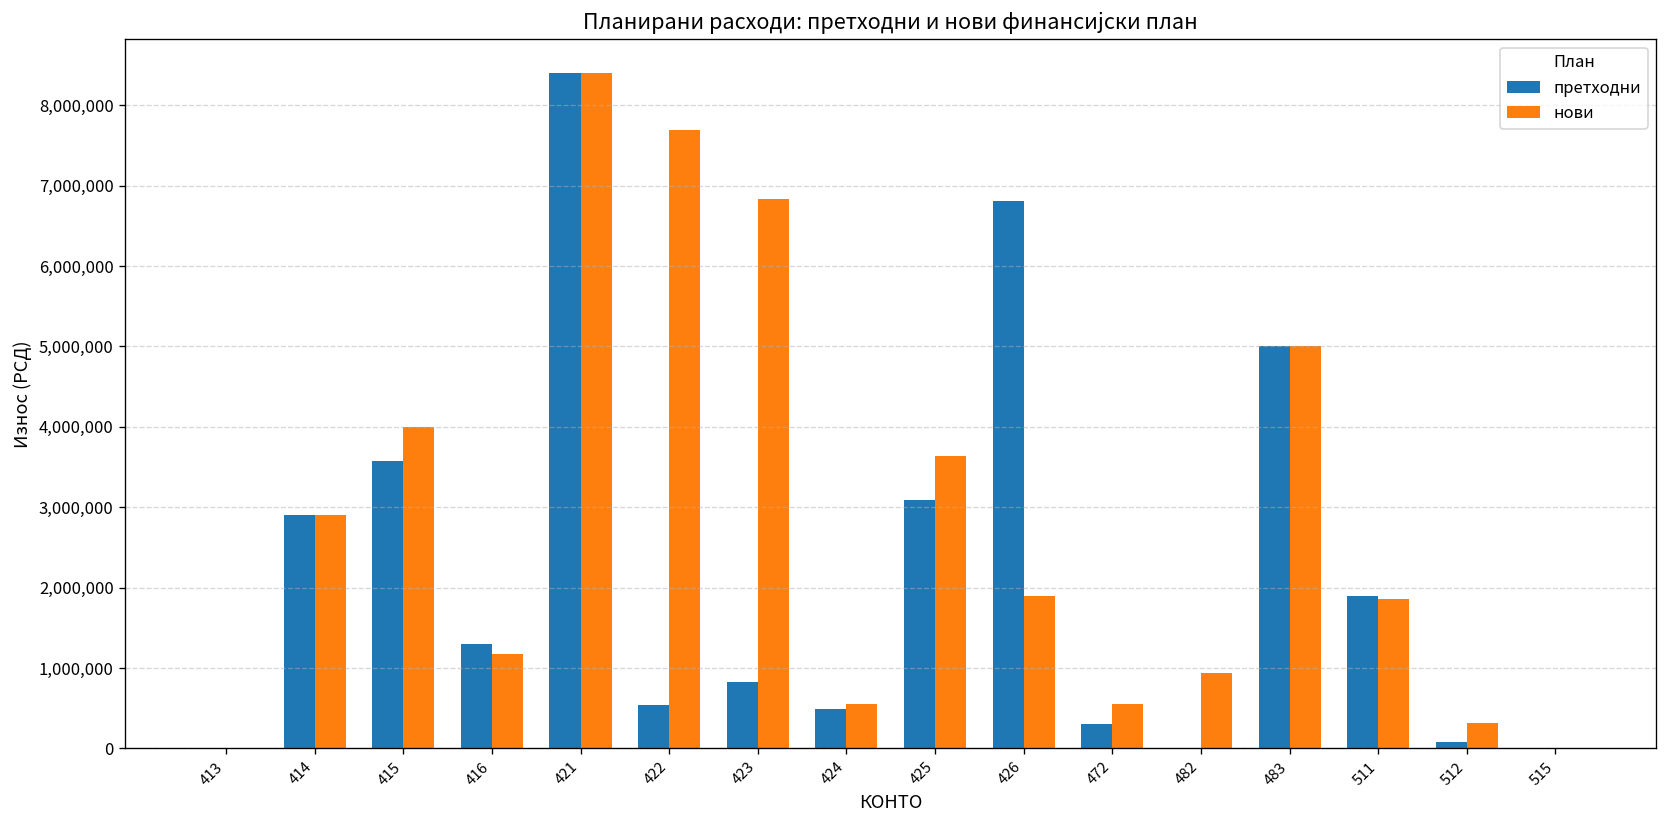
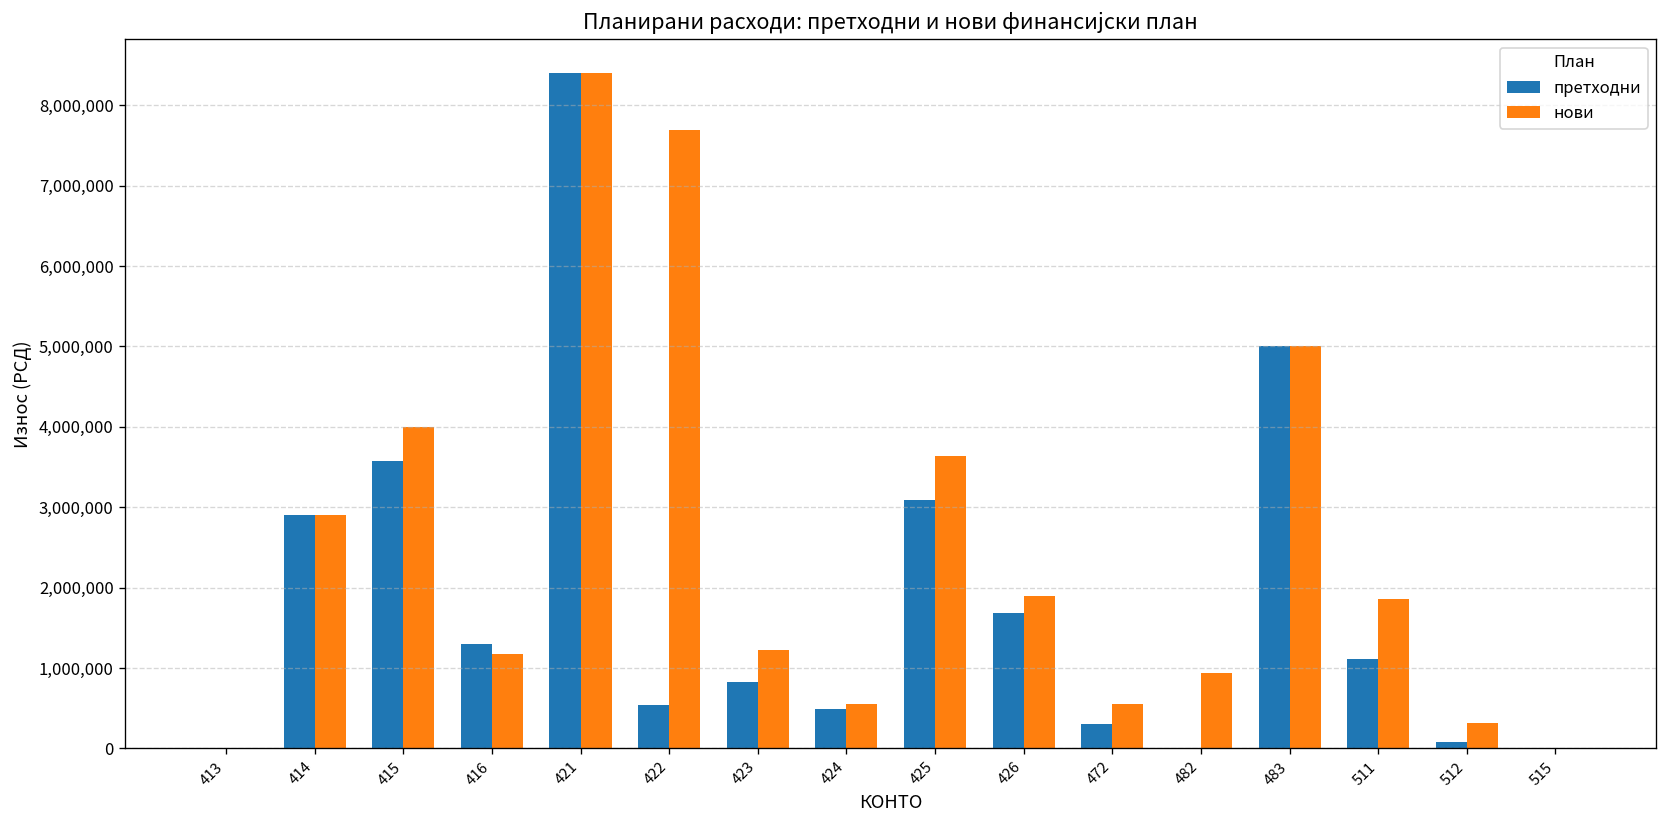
нови, 423: 6,800,000 -> 1,200,000
претходни, 426: 6,800,000 -> 1,700,000
претходни, 511: 1,900,000 -> 1,100,000
